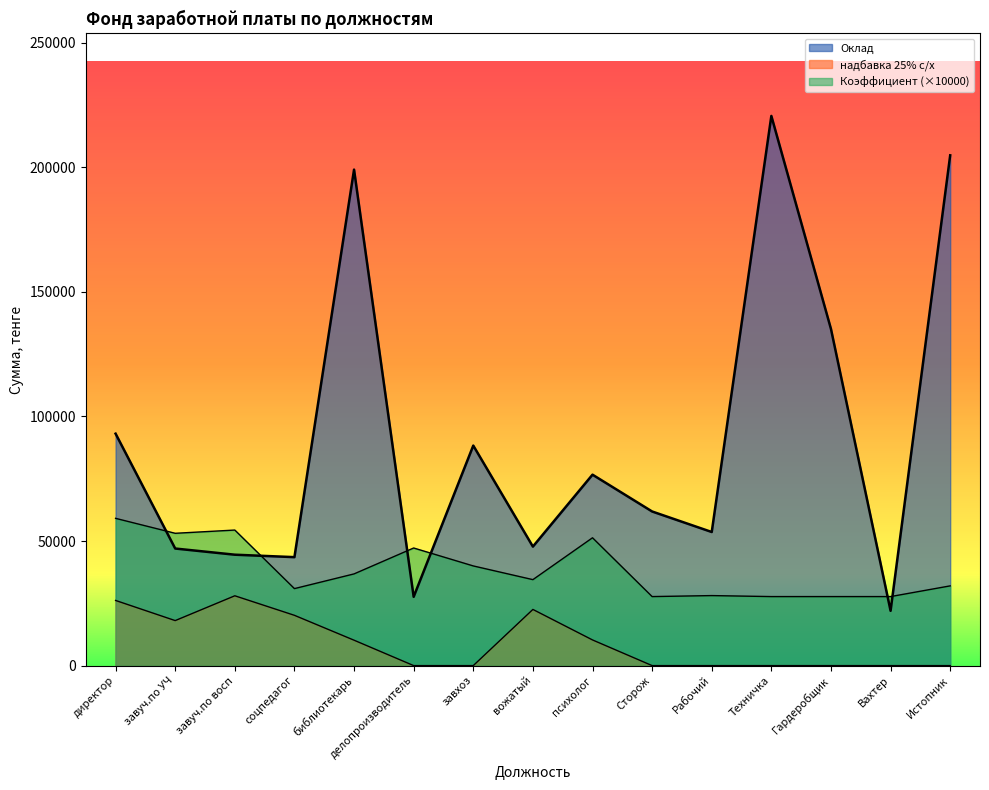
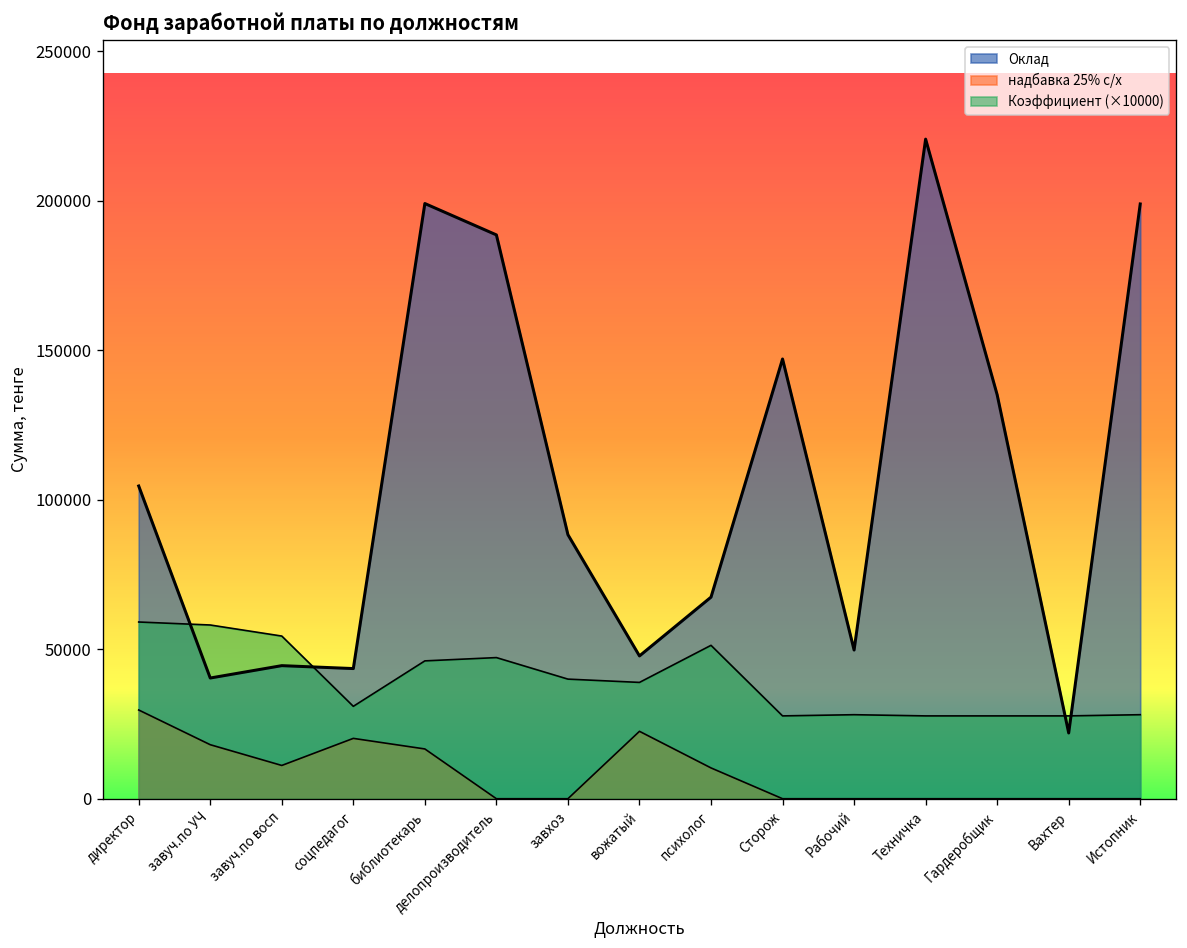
Оклад, директор: 93000 -> 105000
надбавка 25% с/х, директор: 26000 -> 30000
Оклад, завуч.по УЧ: 47000 -> 40000
Коэффициент (×10000), завуч.по УЧ: 53000 -> 58000
надбавка 25% с/х, завуч.по восп: 28000 -> 11000
надбавка 25% с/х, библиотекарь: 10000 -> 17000
Коэффициент (×10000), библиотекарь: 37000 -> 46000
Оклад, делопроизводитель: 28000 -> 189000
Коэффициент (×10000), вожатый: 35000 -> 39000
Оклад, психолог: 77000 -> 67000
Оклад, Сторож: 62000 -> 147000
Оклад, Рабочий: 54000 -> 50000
Оклад, Истопник: 205000 -> 199000
Коэффициент (×10000), Истопник: 32000 -> 28000
